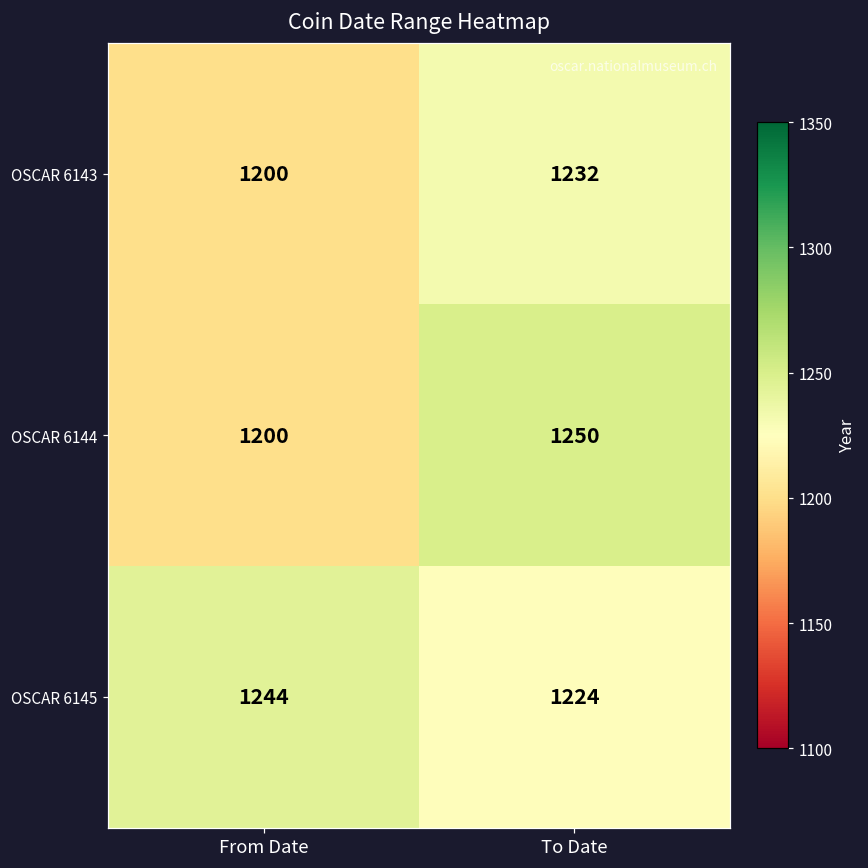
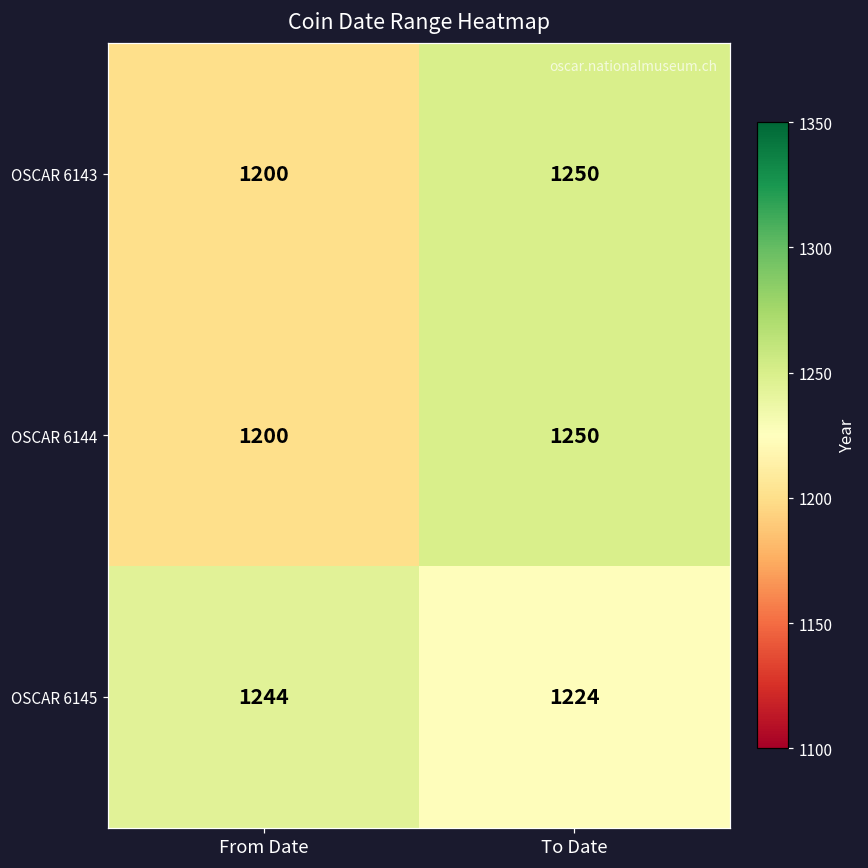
OSCAR 6143, To Date: 1232 -> 1250
